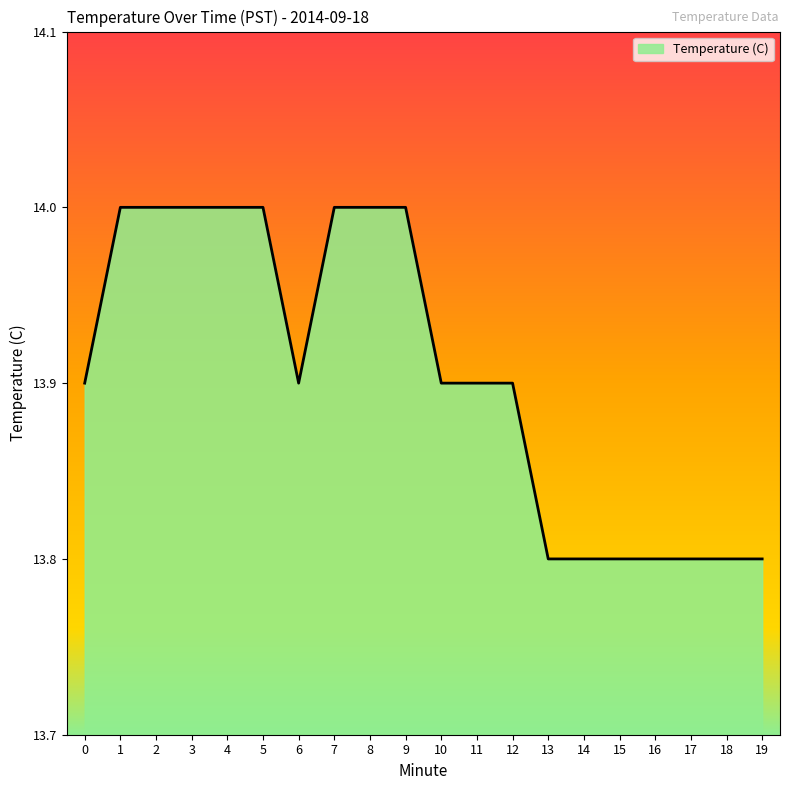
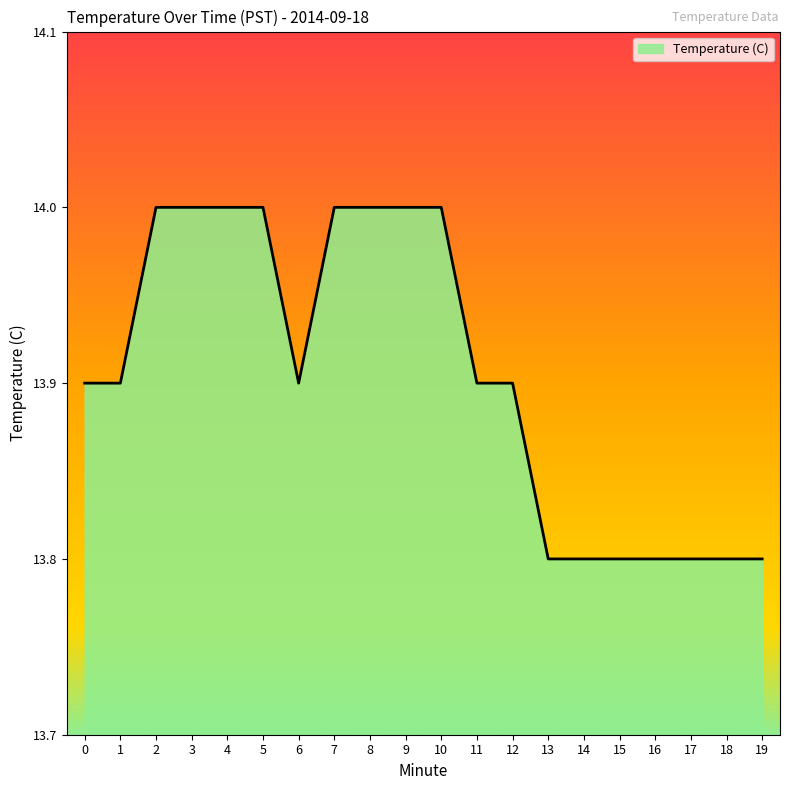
1: 14.0 -> 13.9
10: 13.9 -> 14.0
